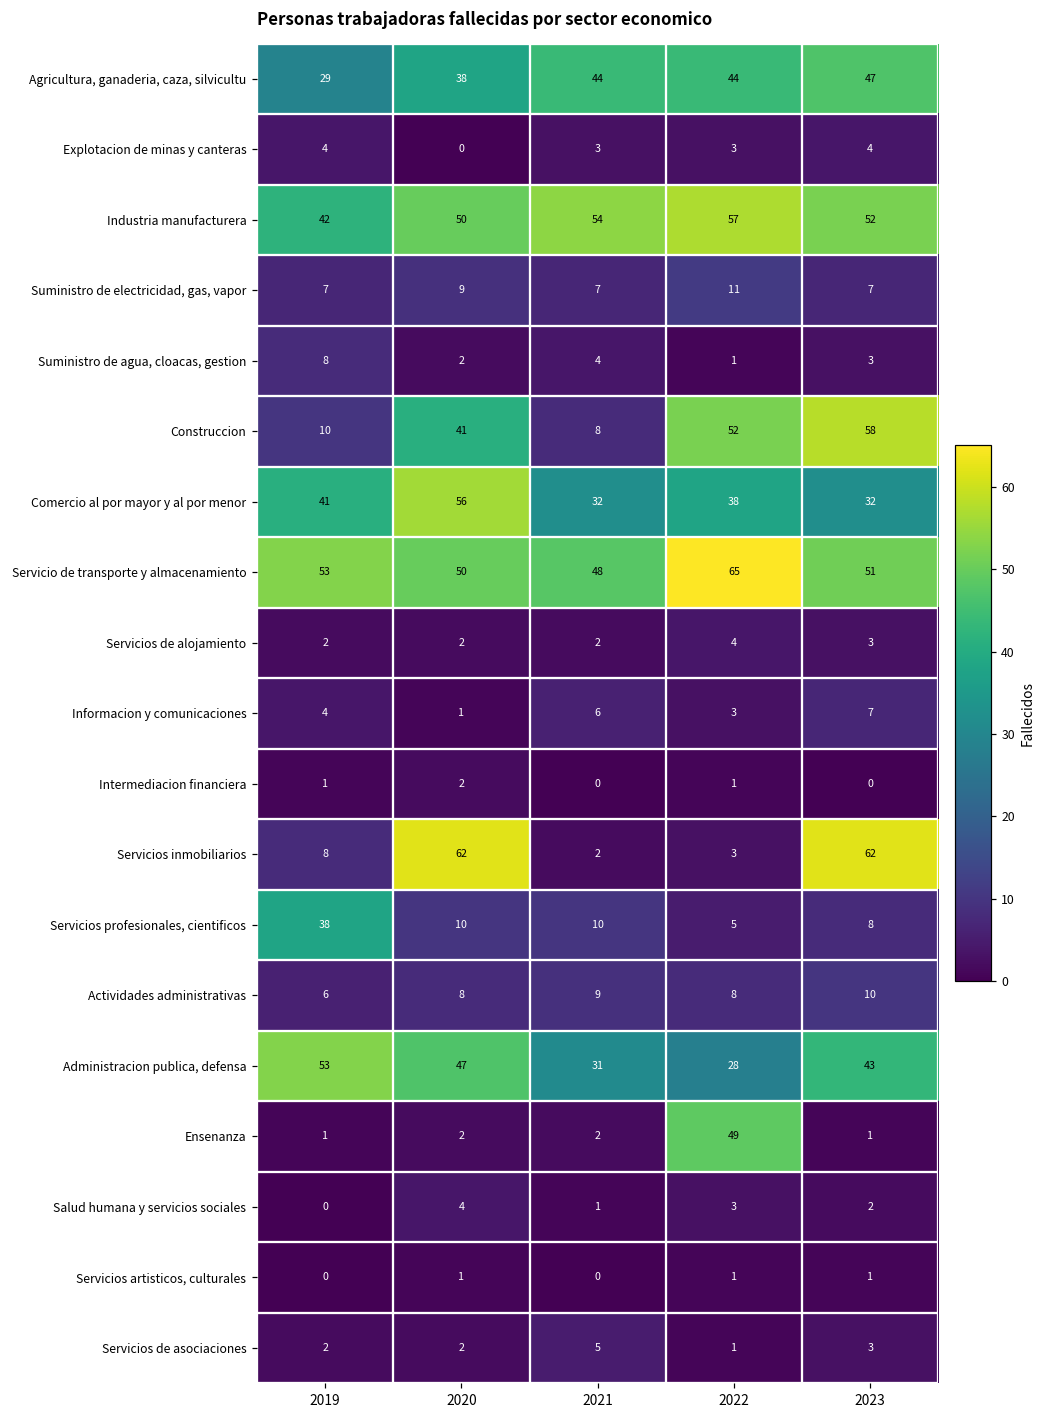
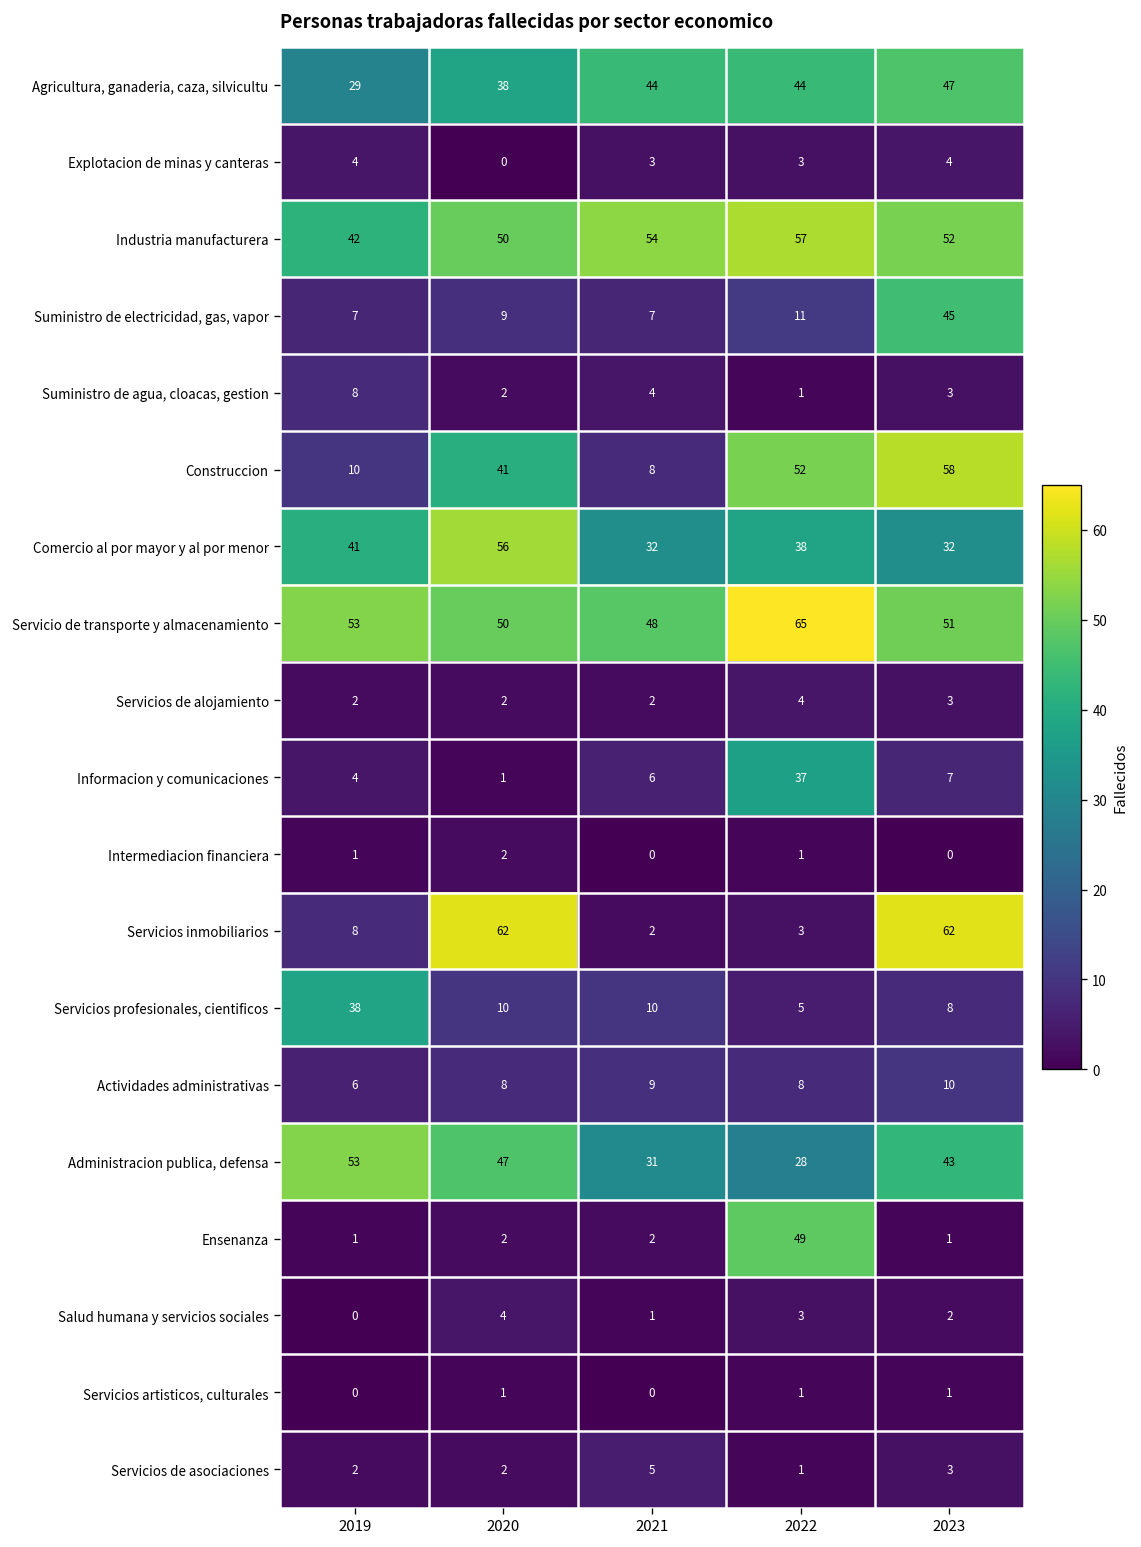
Suministro de electricidad, gas, vapor, 2023: 7 -> 45
Informacion y comunicaciones, 2022: 3 -> 37
